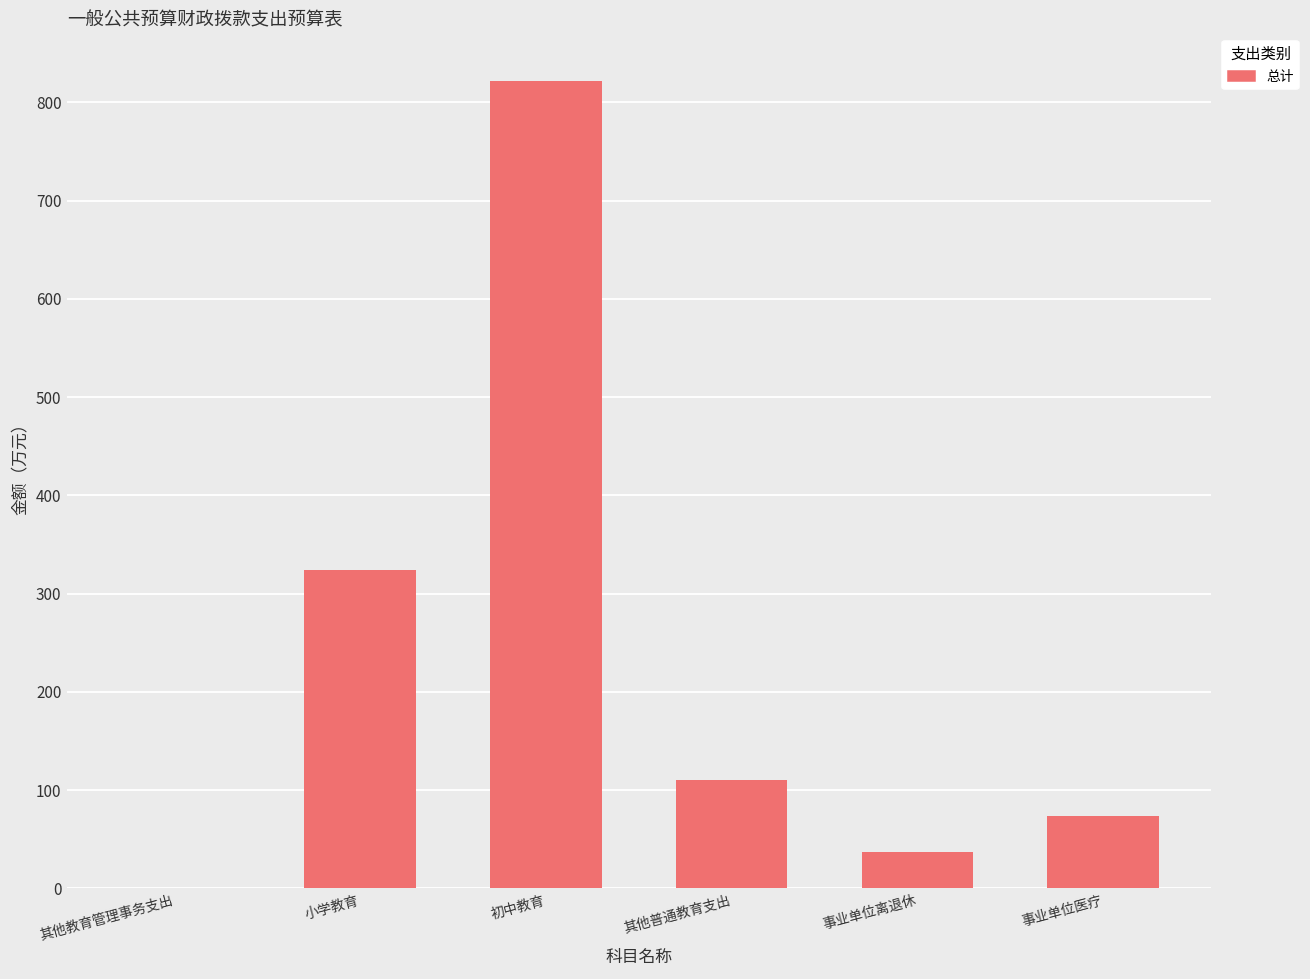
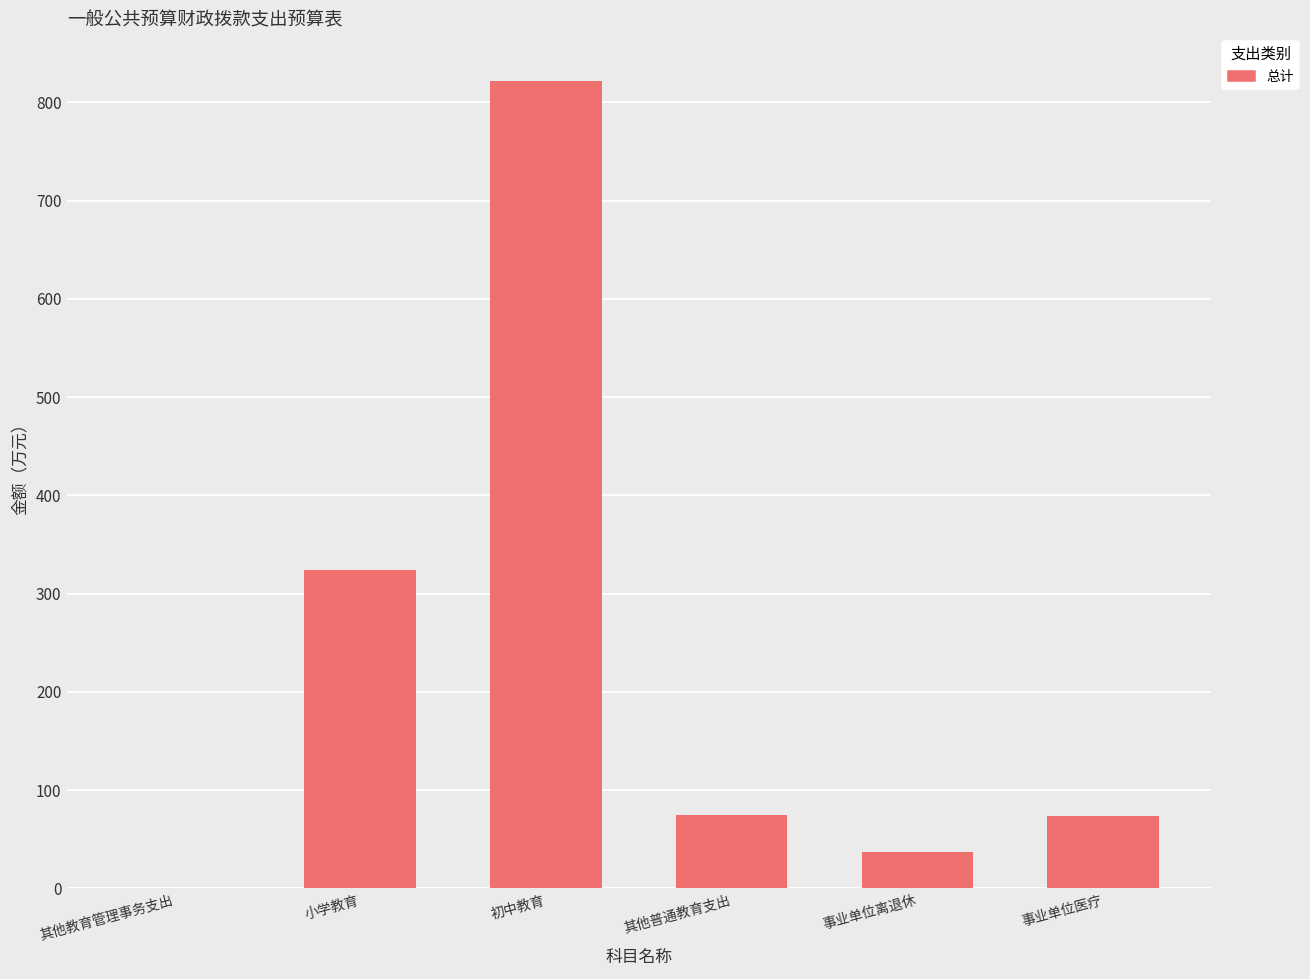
其他普通教育支出: 110 -> 70
